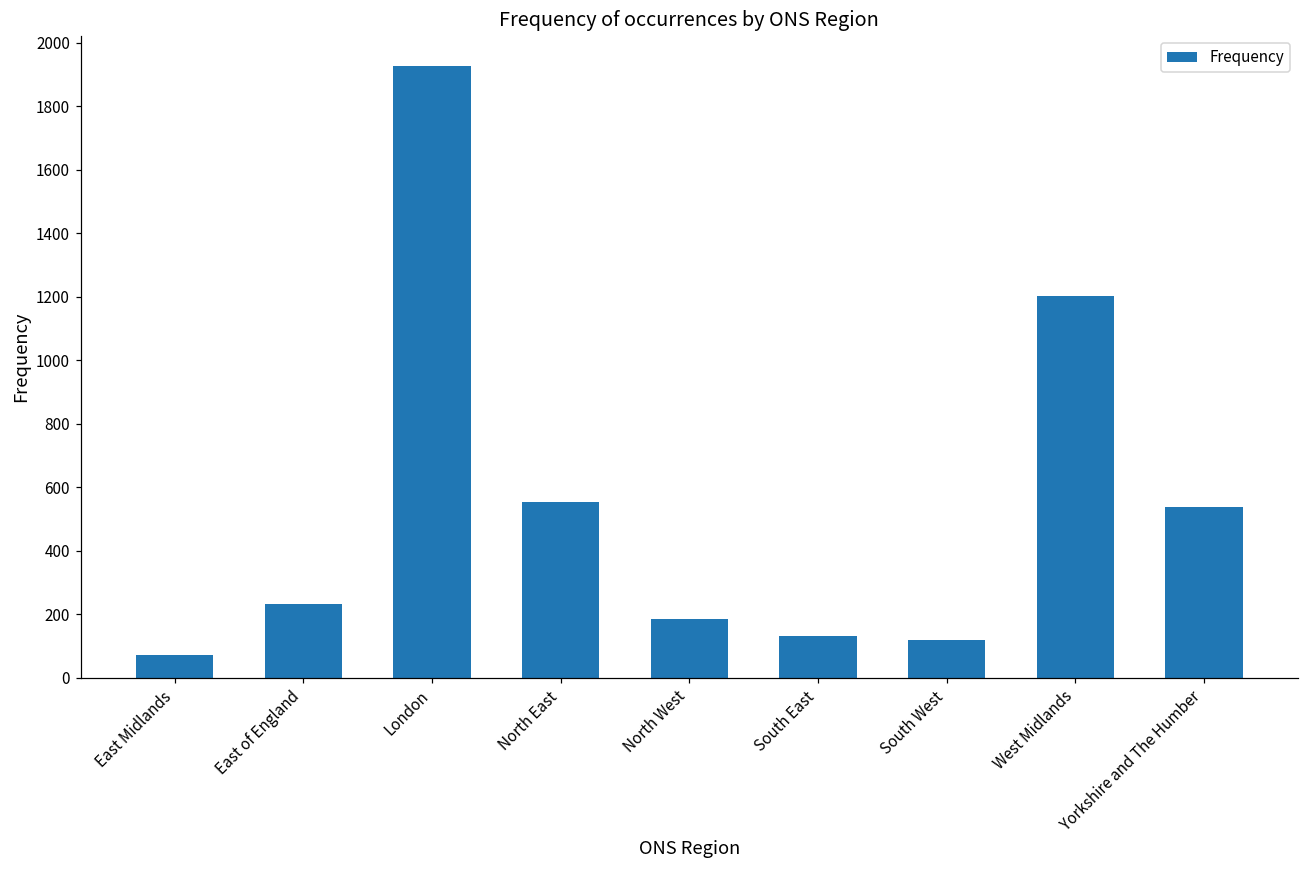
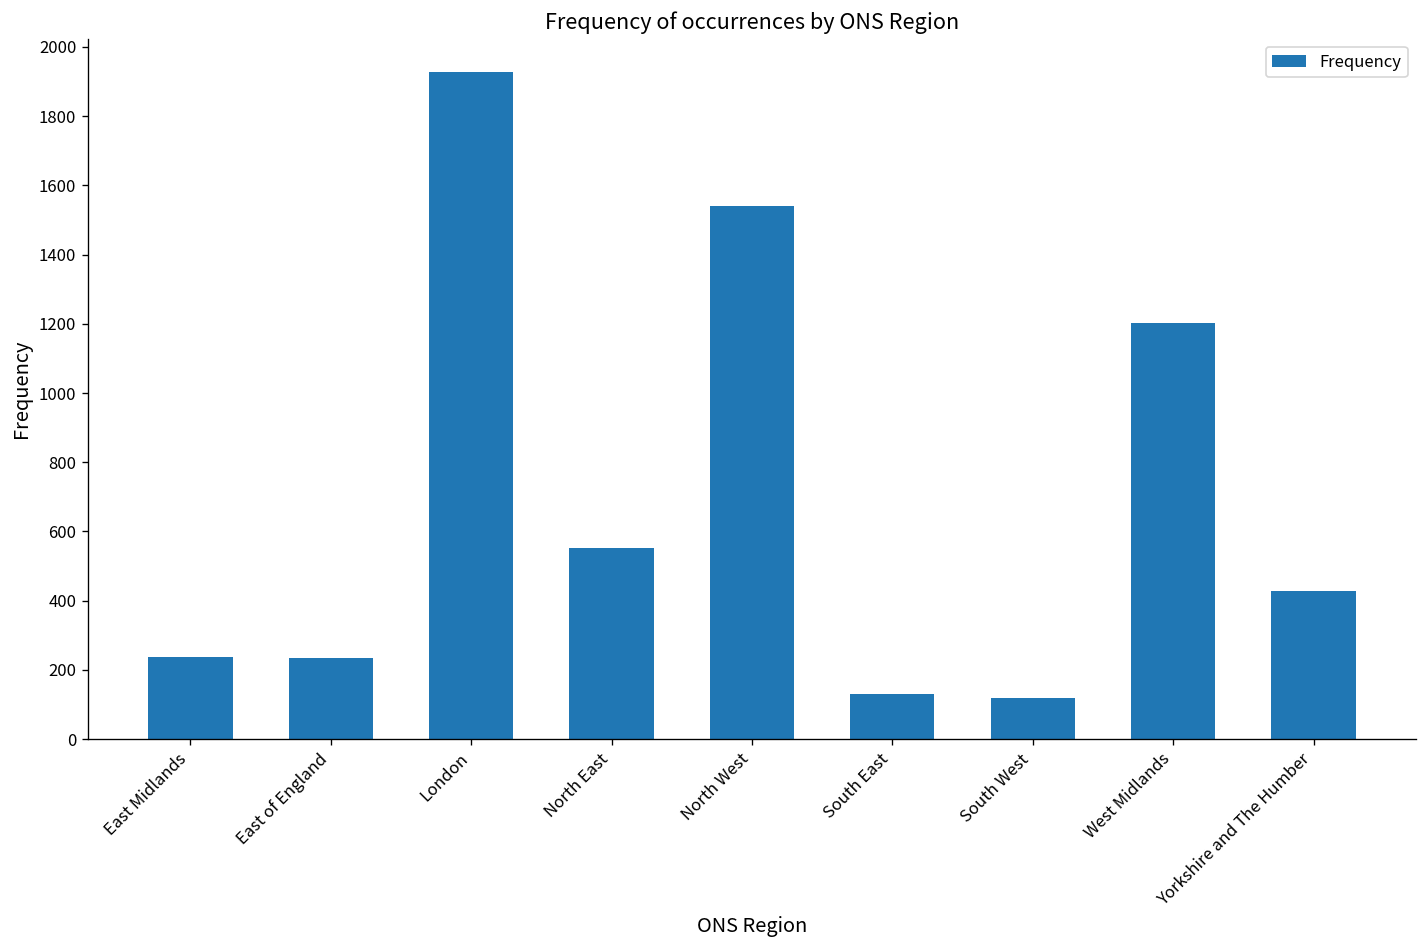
East Midlands: 70 -> 240
North West: 180 -> 1540
Yorkshire and The Humber: 540 -> 430
